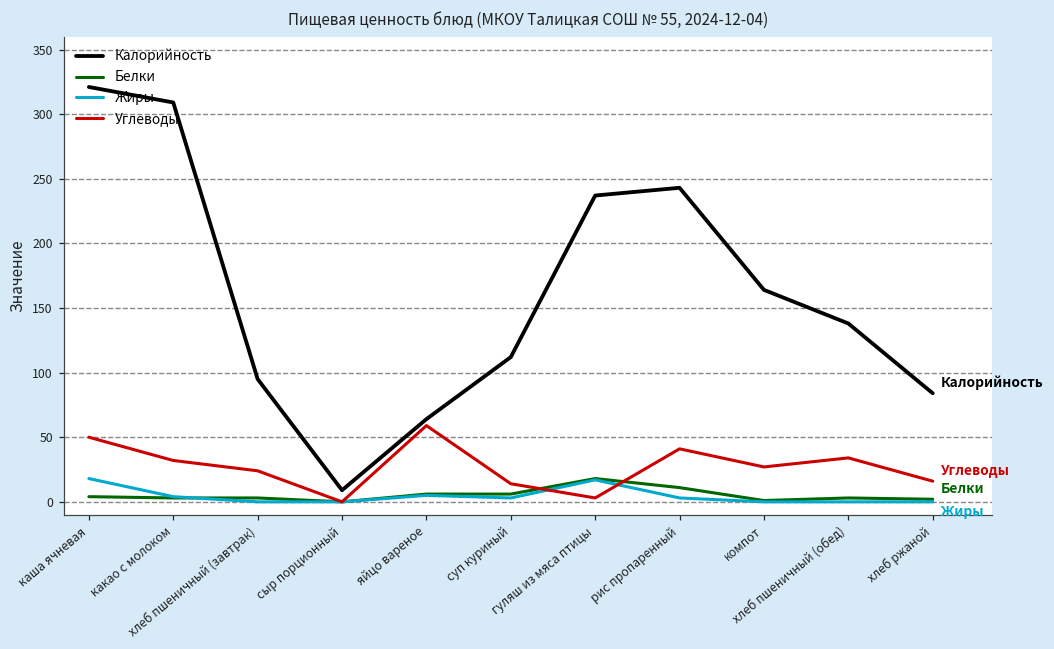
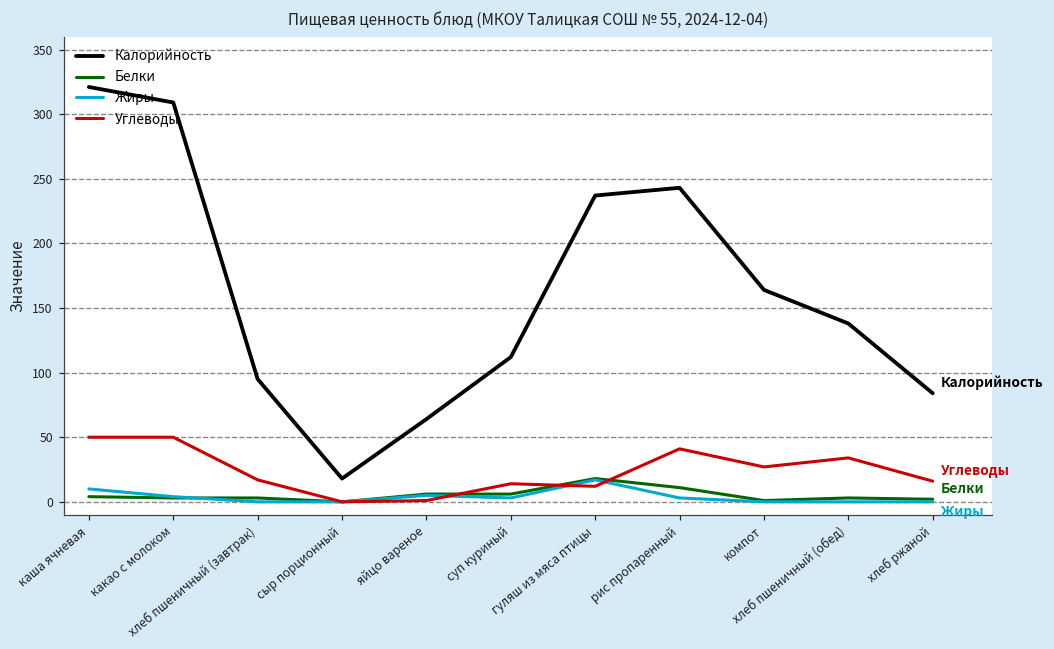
Жиры, каша ячневая: 18 -> 10
Углеводы, какао с молоком: 32 -> 50
Углеводы, хлеб пшеничный (завтрак): 24 -> 17
Калорийность, сыр порционный: 9 -> 18
Углеводы, яйцо вареное: 59 -> 1
Углеводы, гуляш из мяса птицы: 3 -> 12
